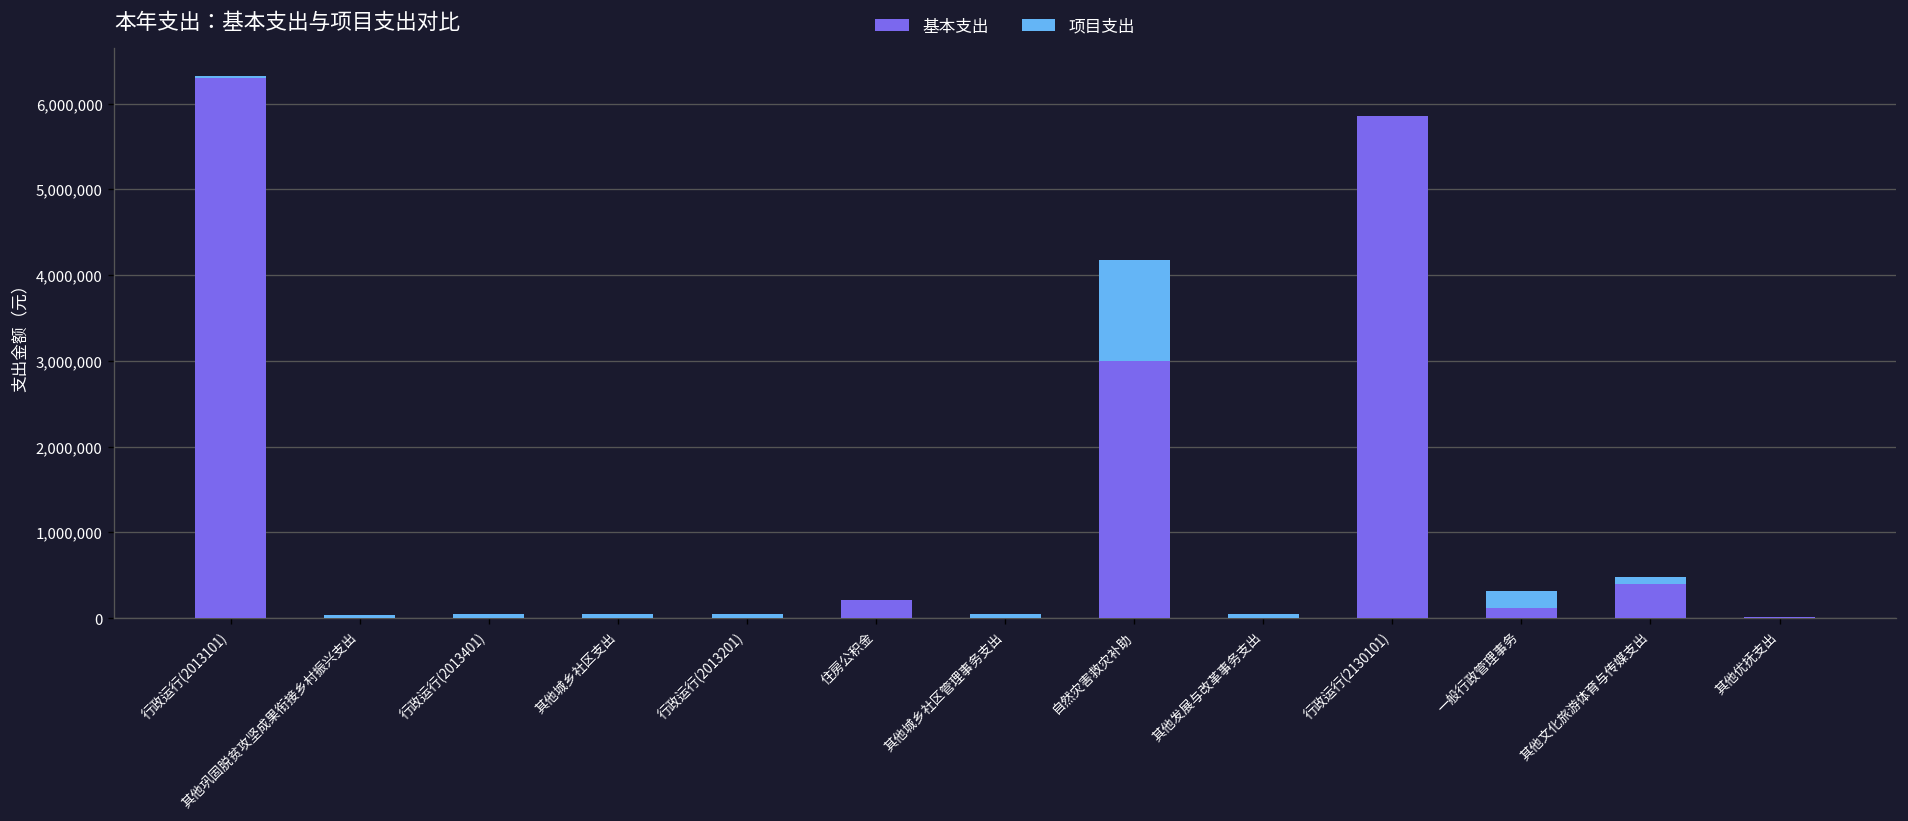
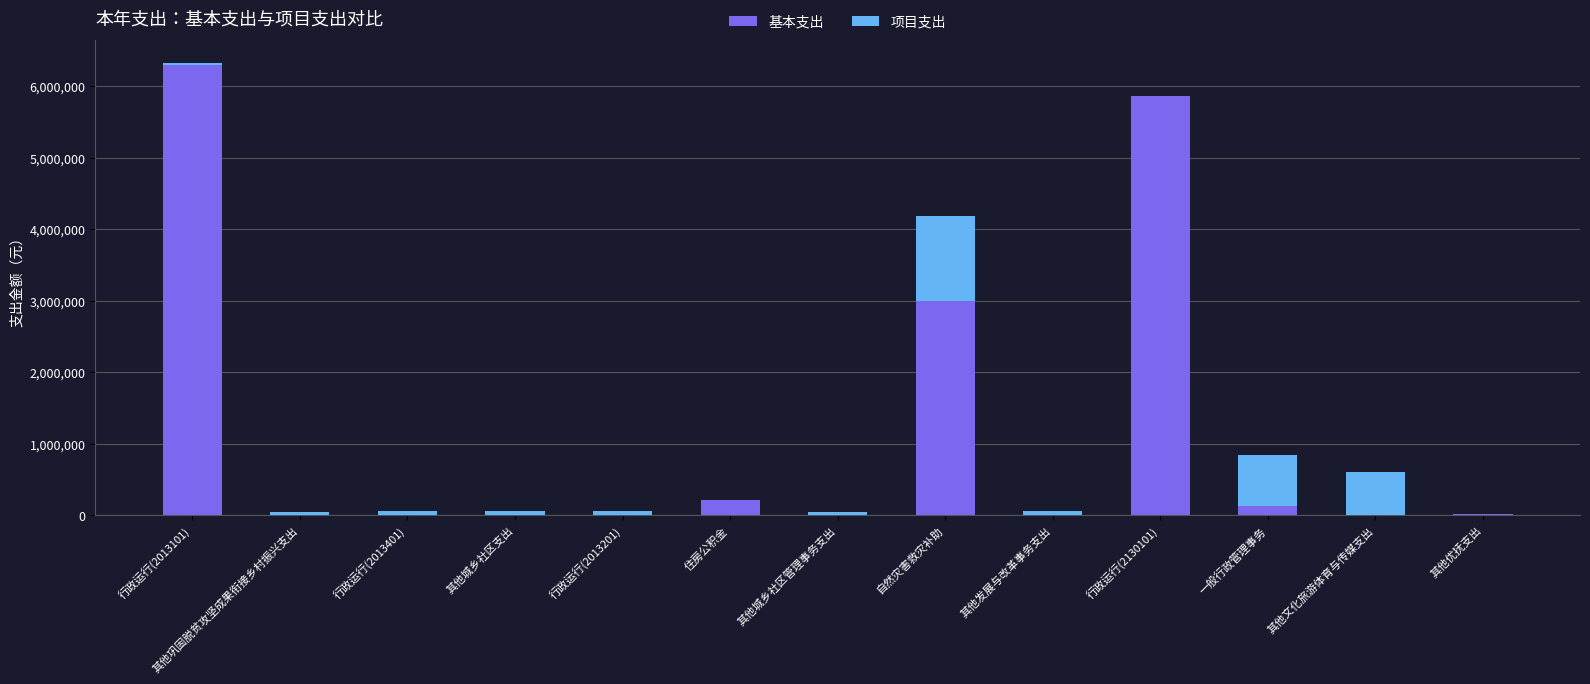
项目支出, 一般行政管理事务: 200,000 -> 700,000
基本支出, 其他文化旅游体育与传媒支出: 400,000 -> 0
项目支出, 其他文化旅游体育与传媒支出: 100,000 -> 600,000
